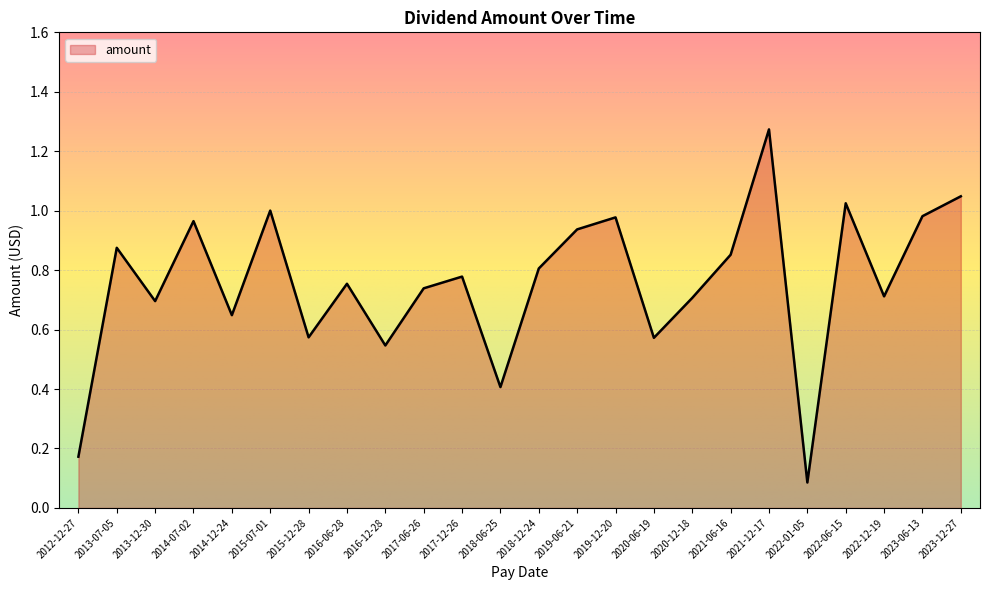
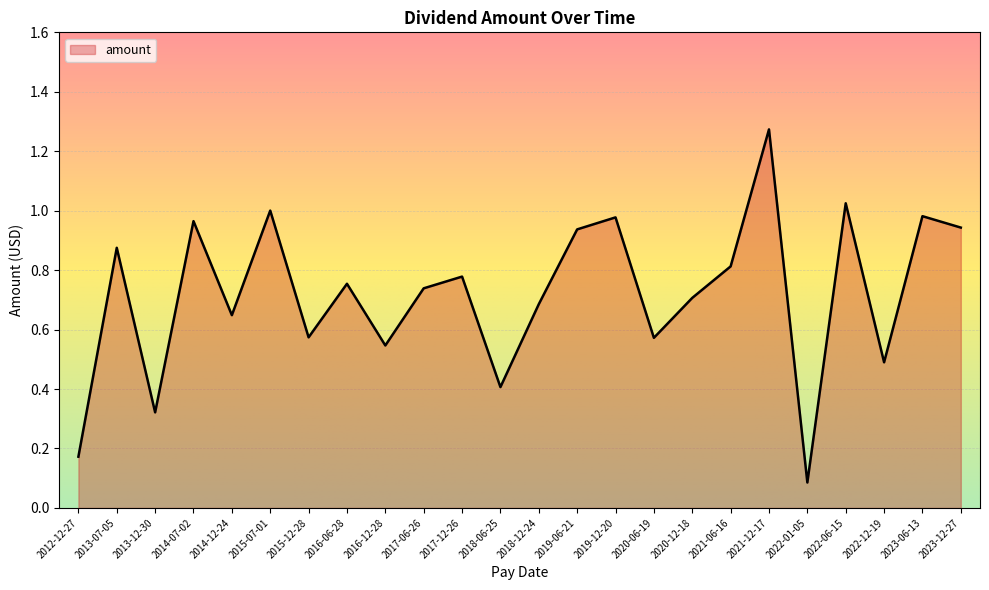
2013-12-30: 0.70 -> 0.32
2018-12-24: 0.81 -> 0.69
2021-06-16: 0.85 -> 0.81
2022-12-19: 0.71 -> 0.49
2023-12-27: 1.05 -> 0.94
